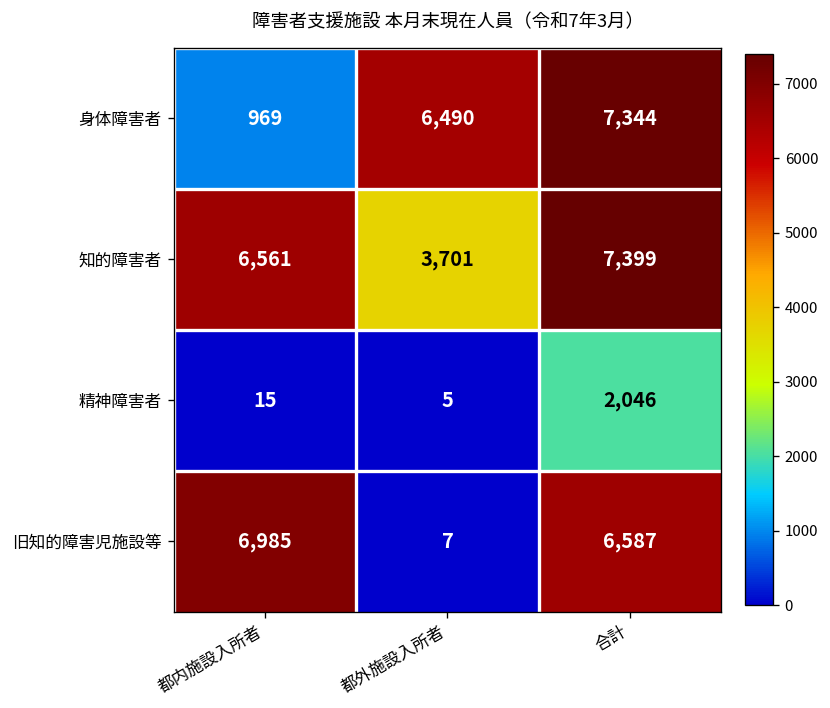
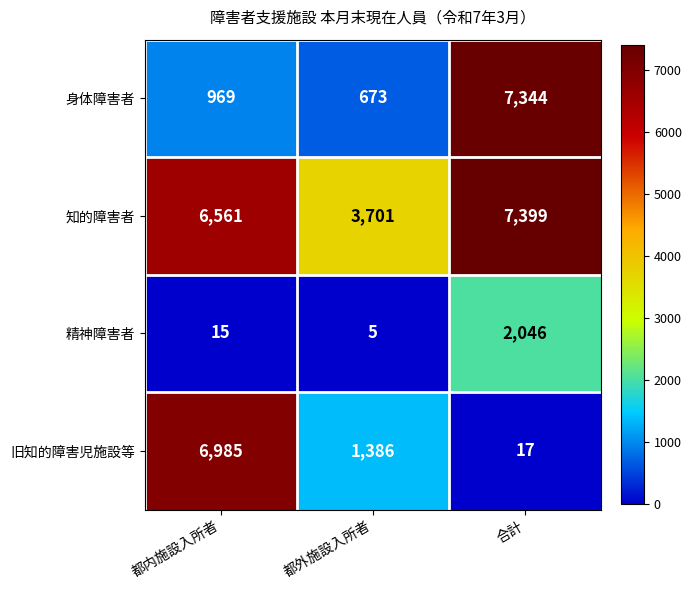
身体障害者, 都外施設入所者: 6,490 -> 673
旧知的障害児施設等, 都外施設入所者: 7 -> 1,386
旧知的障害児施設等, 合計: 6,587 -> 17
